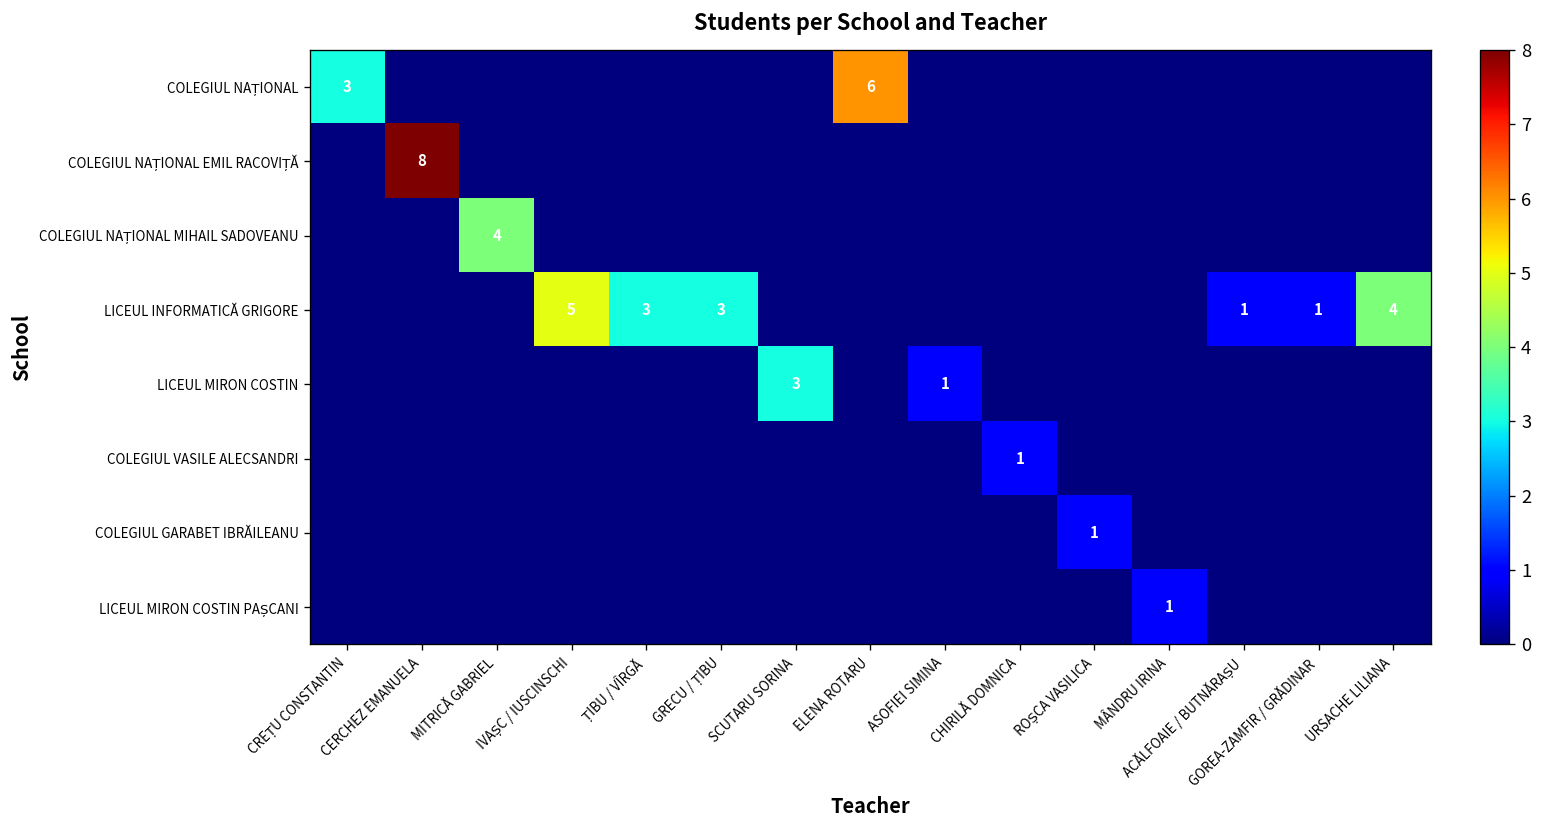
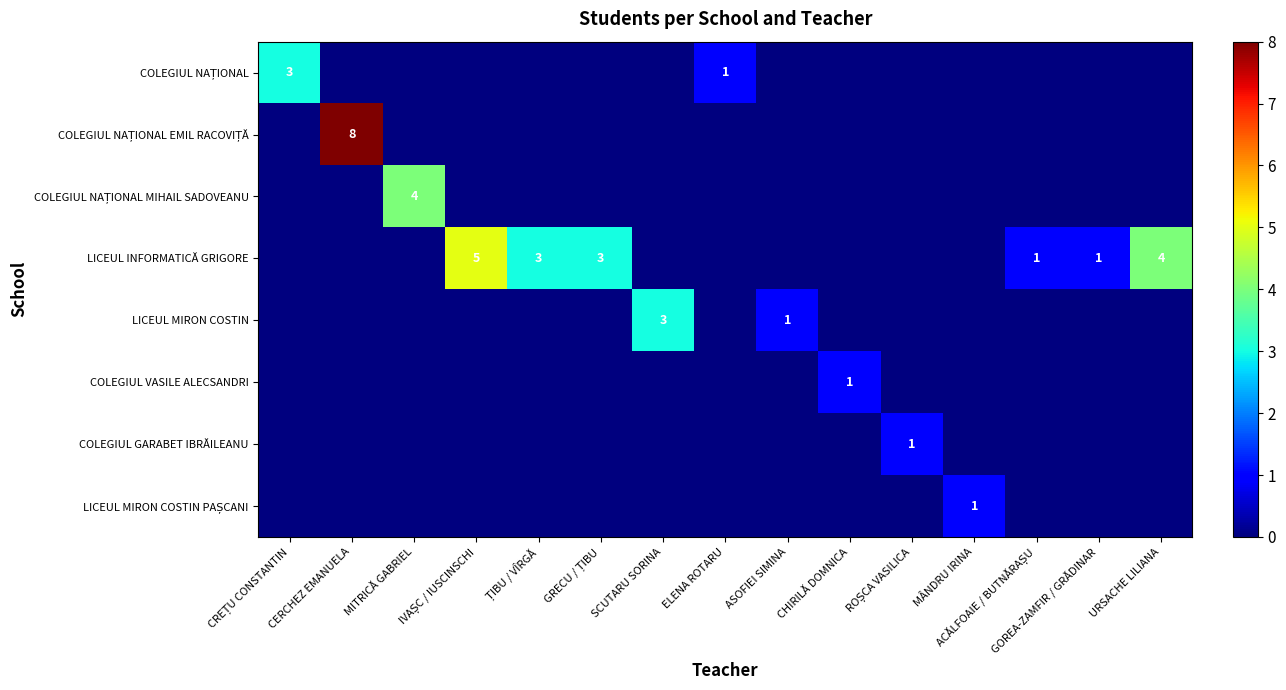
COLEGIUL NAȚIONAL, ELENA ROTARU: 6 -> 1
